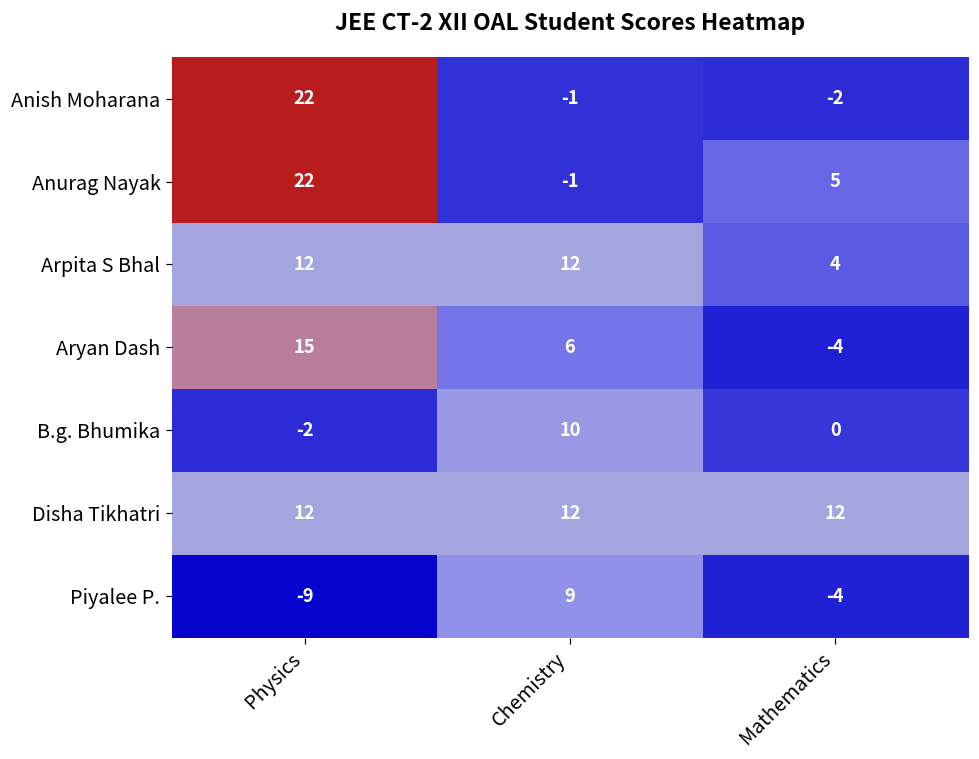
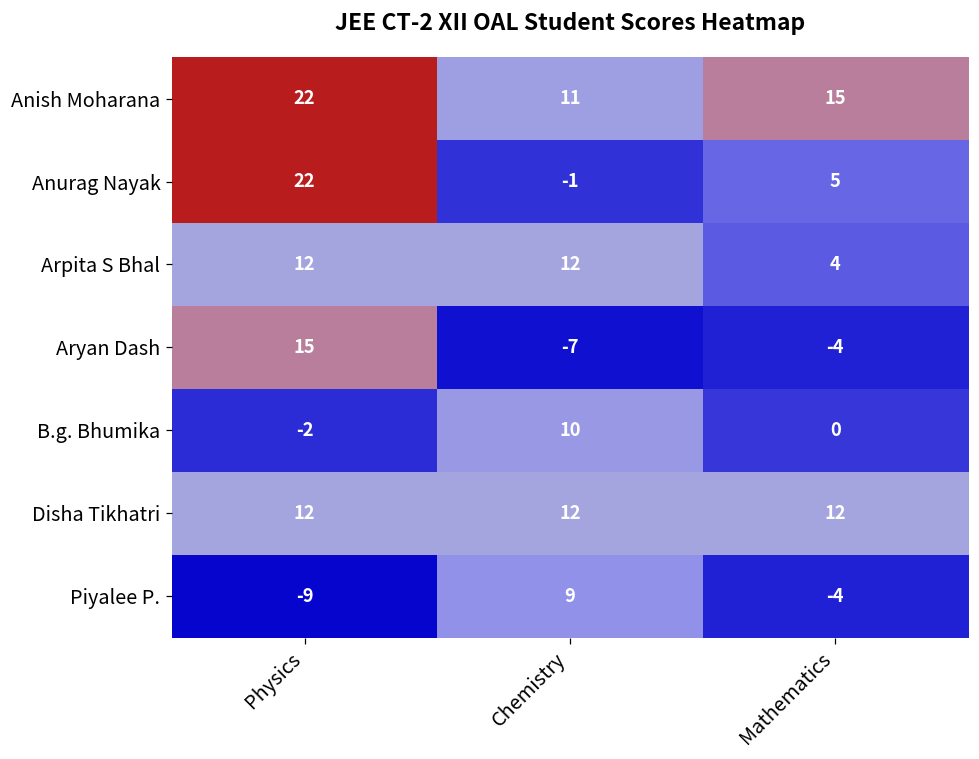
Anish Moharana, Chemistry: -1 -> 11
Anish Moharana, Mathematics: -2 -> 15
Aryan Dash, Chemistry: 6 -> -7
